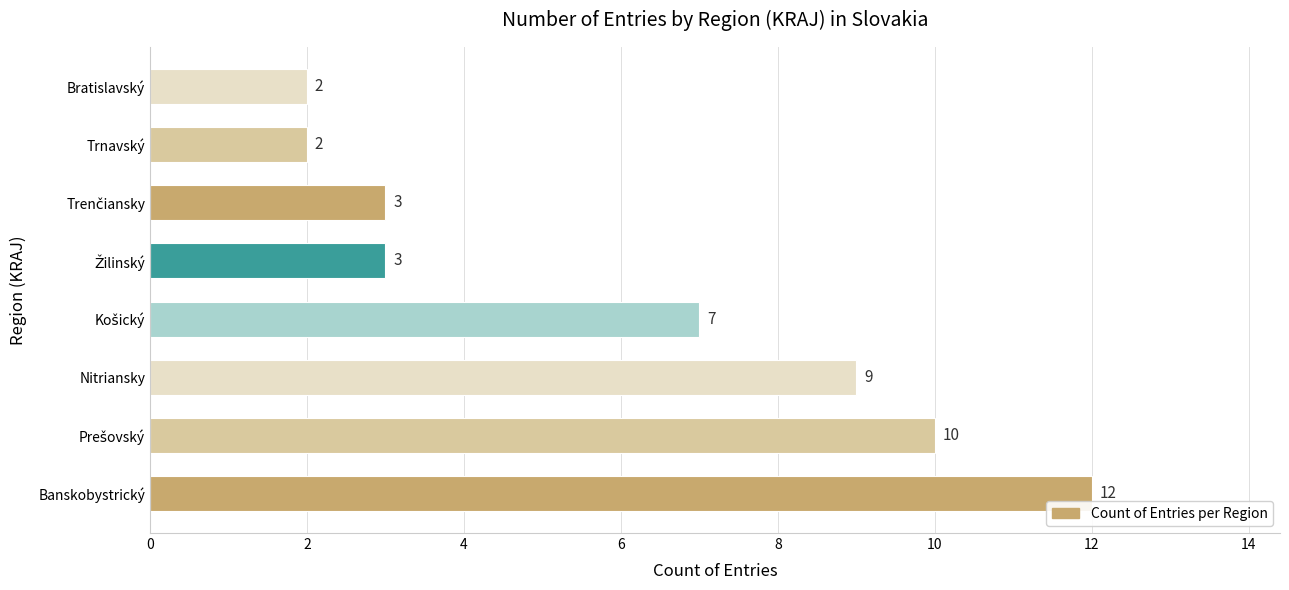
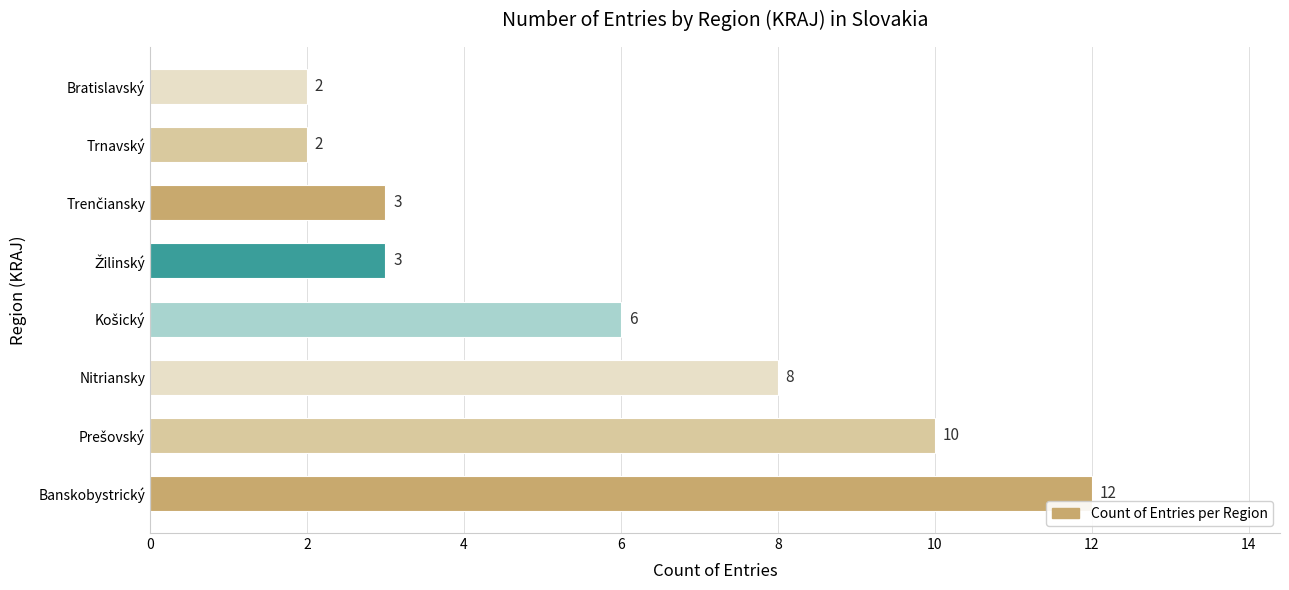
Košický: 7 -> 6
Nitriansky: 9 -> 8
